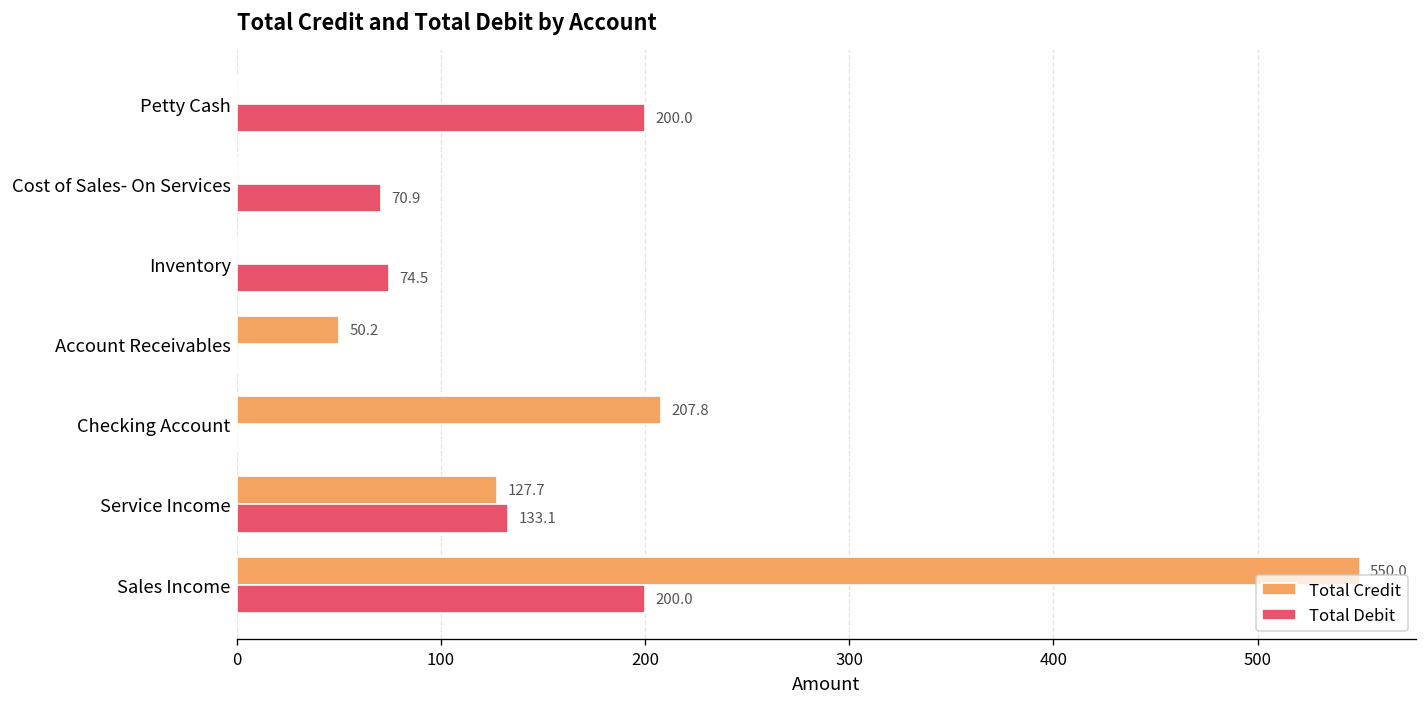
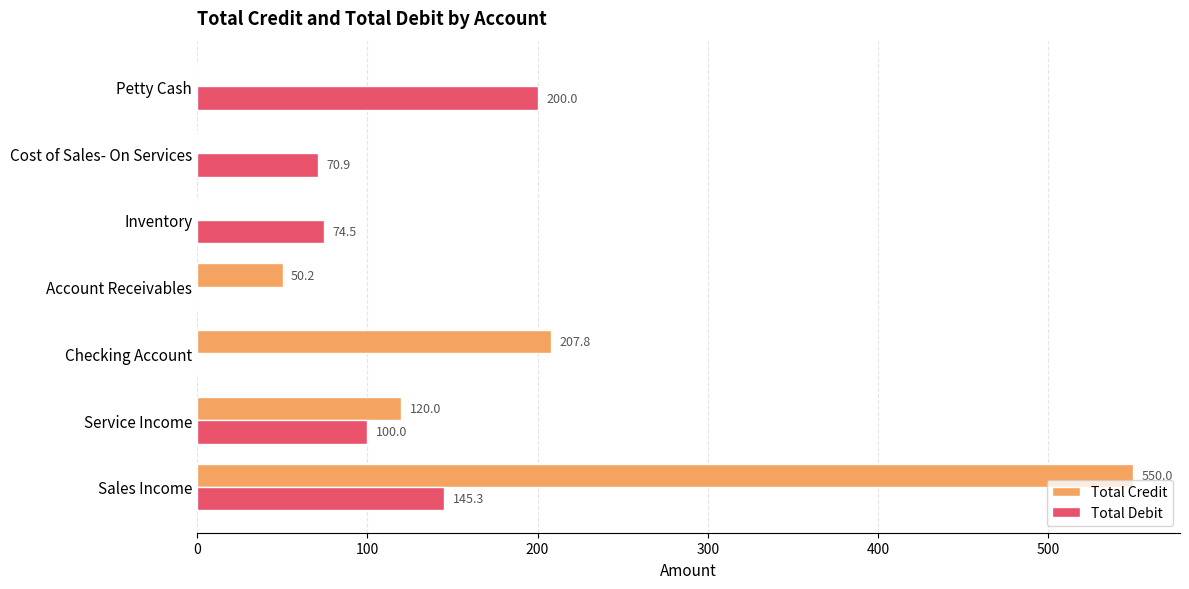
Total Credit, Service Income: 127.7 -> 120.0
Total Debit, Service Income: 133.1 -> 100.0
Total Debit, Sales Income: 200.0 -> 145.3
